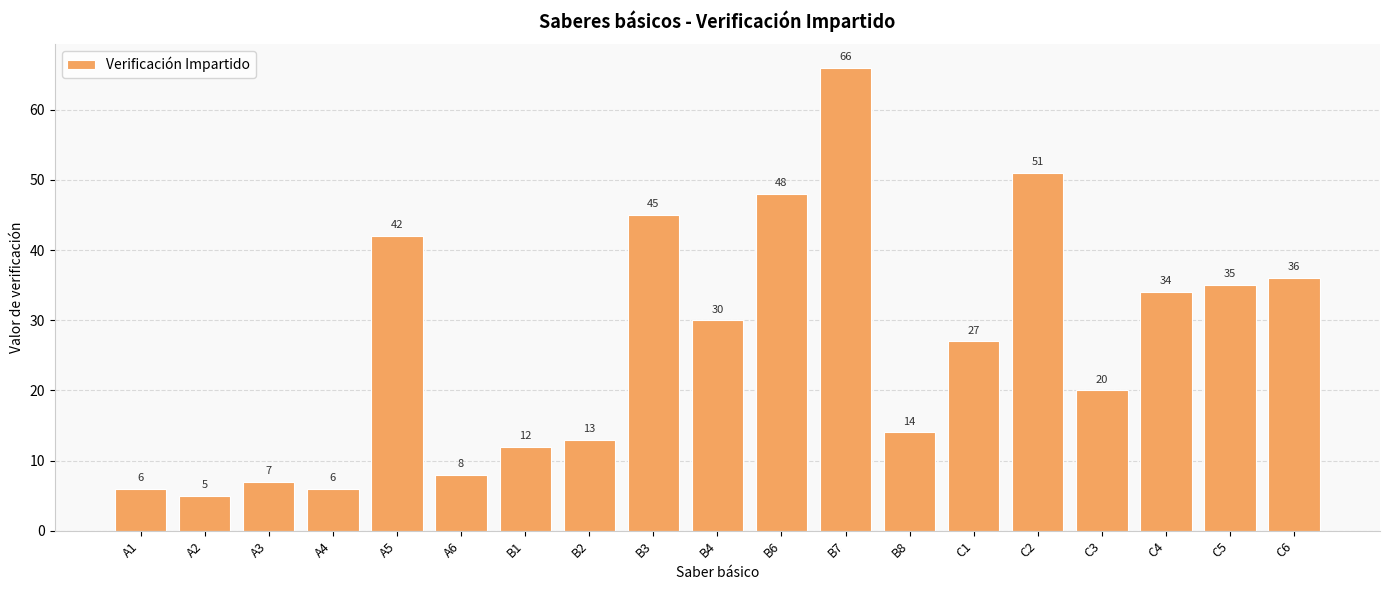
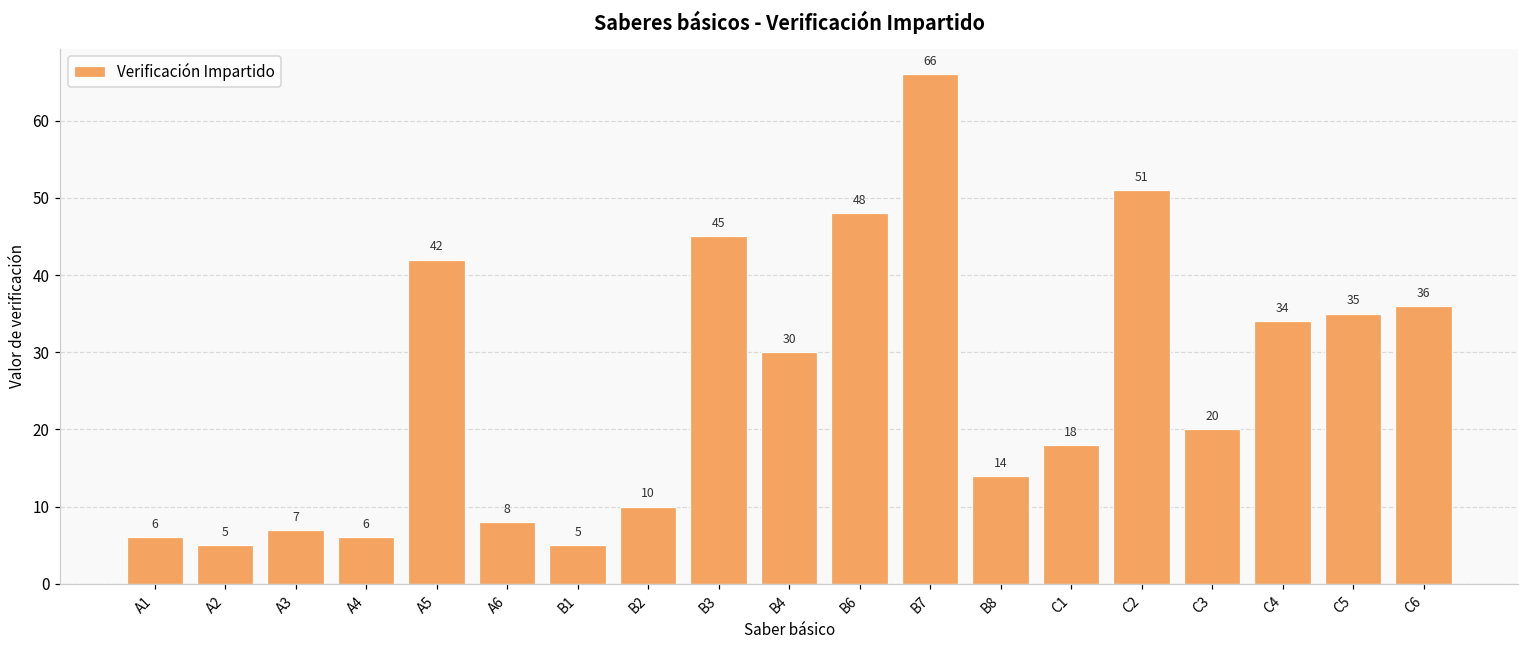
B1: 12 -> 5
B2: 13 -> 10
C1: 27 -> 18
